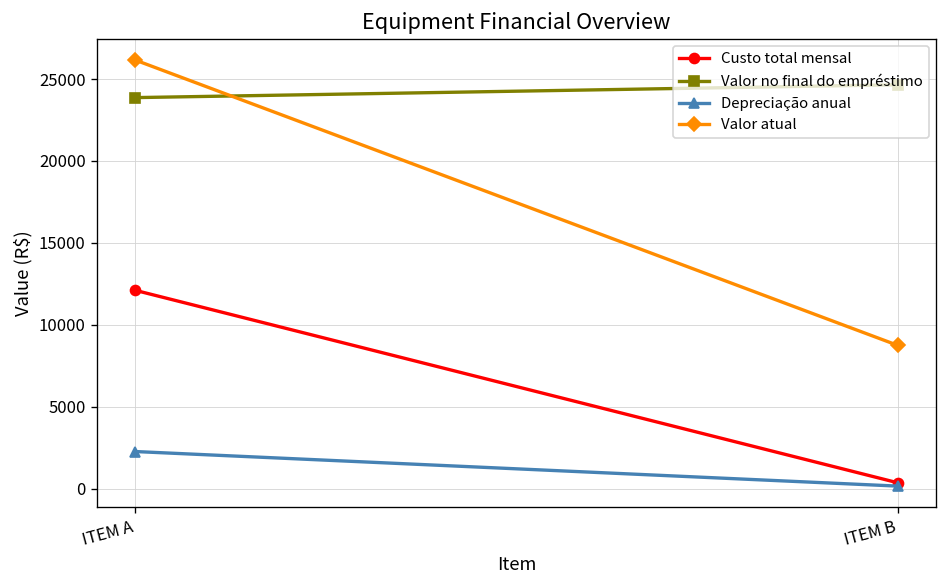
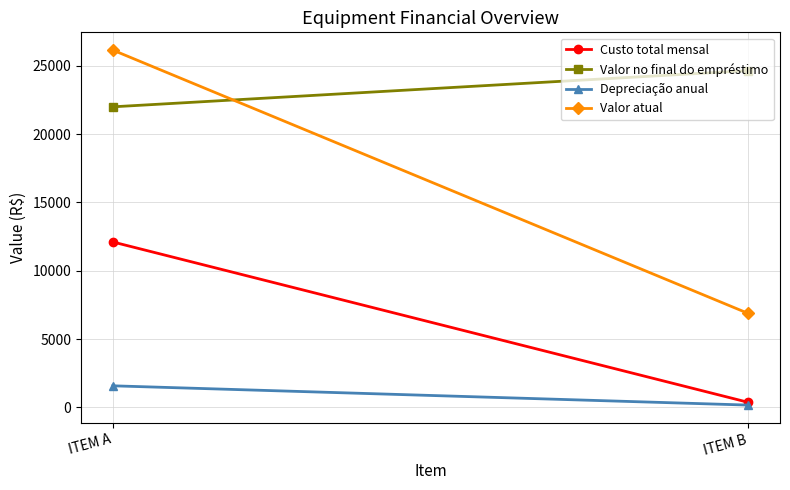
Valor no final do empréstimo, ITEM A: 23900 -> 22000
Depreciação anual, ITEM A: 2300 -> 1600
Valor atual, ITEM B: 8700 -> 6900
